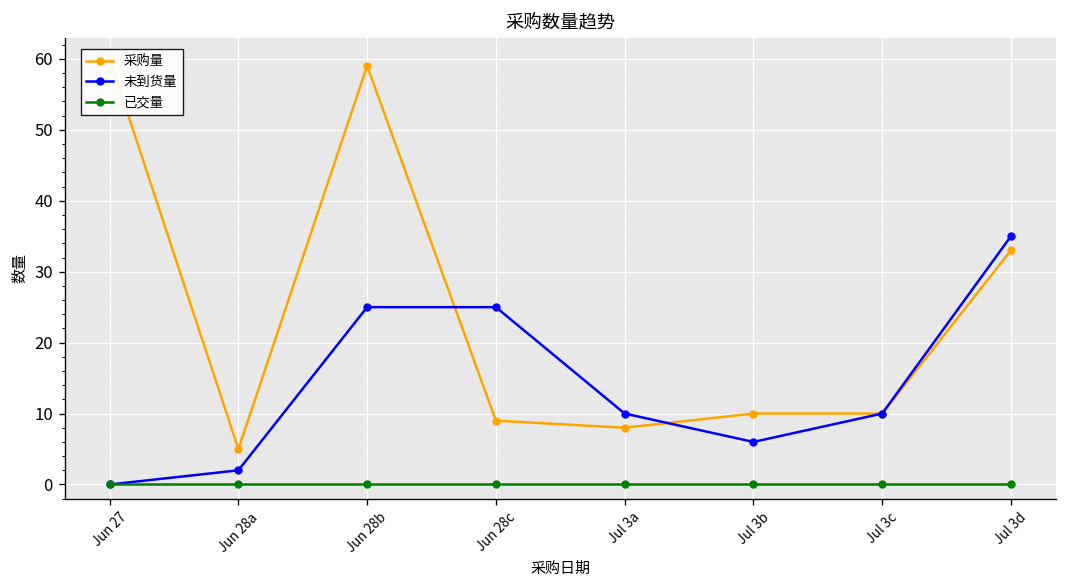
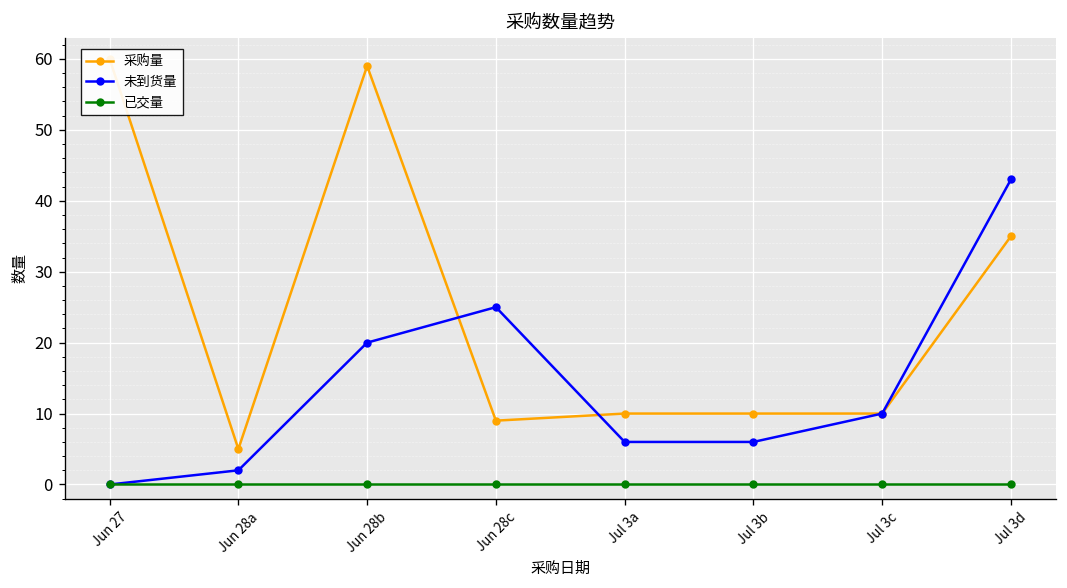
未到货量, Jun 28b: 25 -> 20
采购量, Jul 3a: 8 -> 10
未到货量, Jul 3a: 10 -> 6
采购量, Jul 3d: 33 -> 35
未到货量, Jul 3d: 35 -> 43
